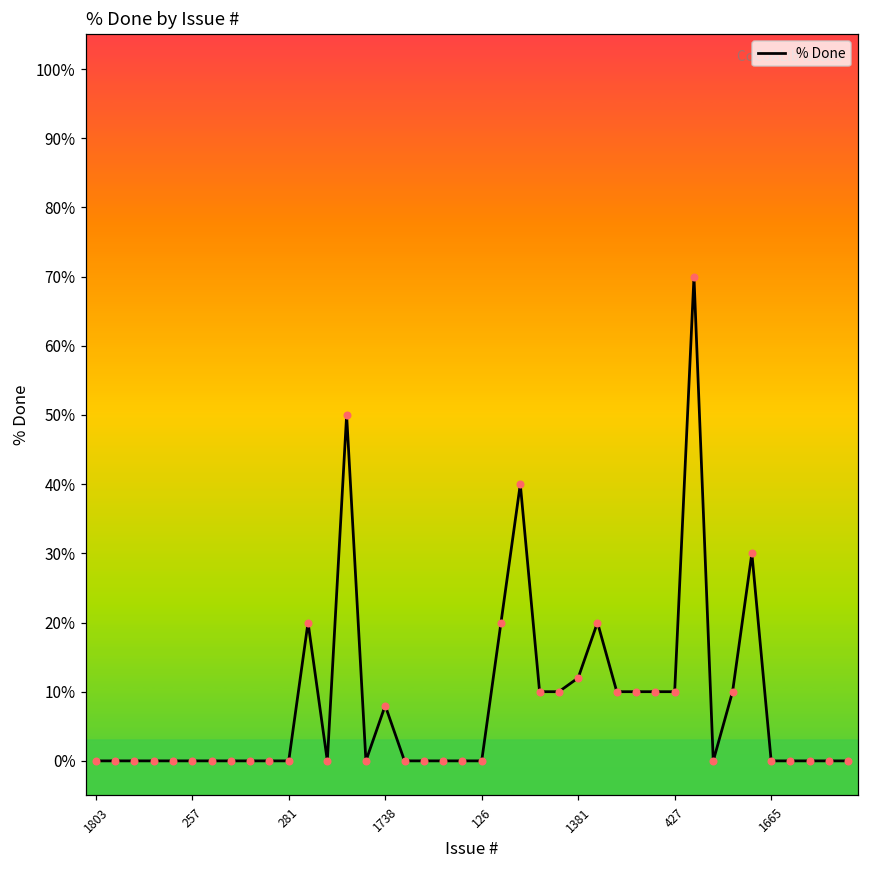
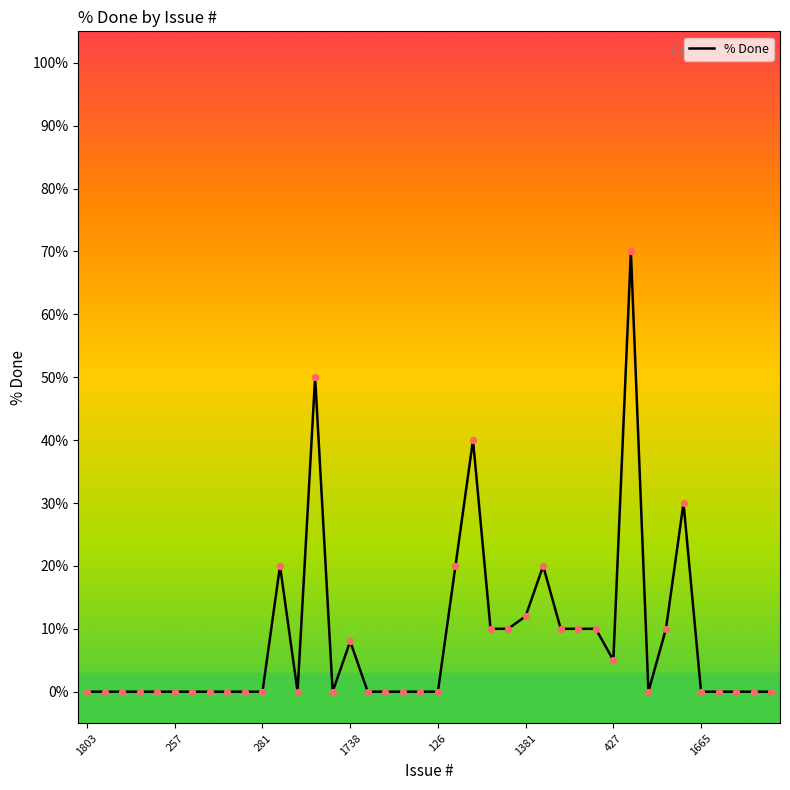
427: 10% -> 5%
